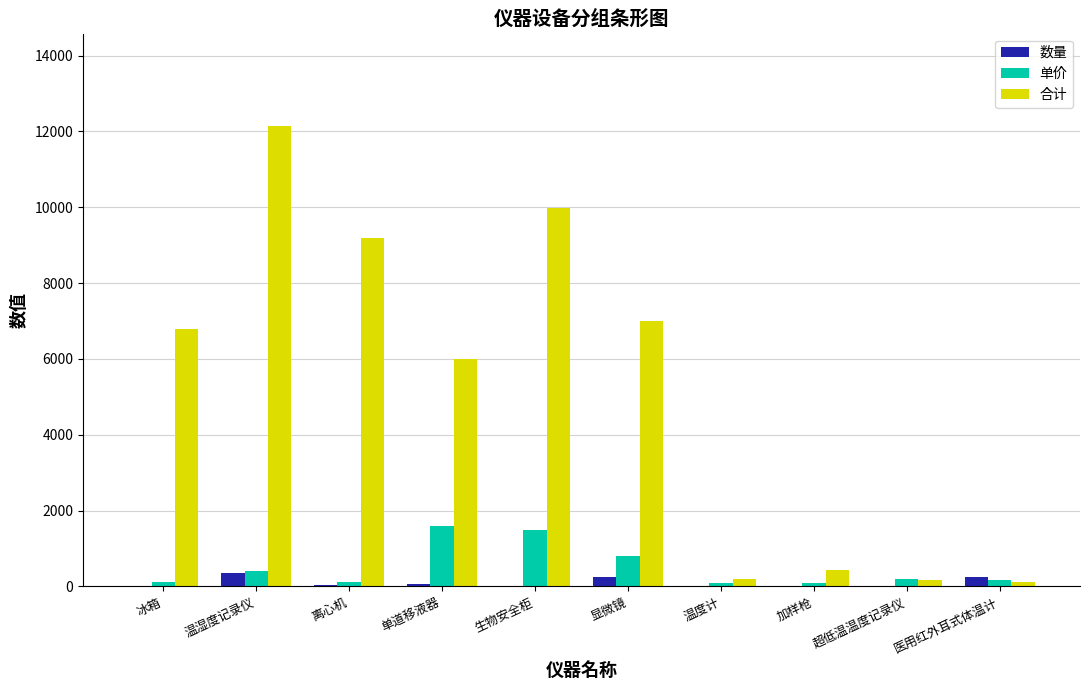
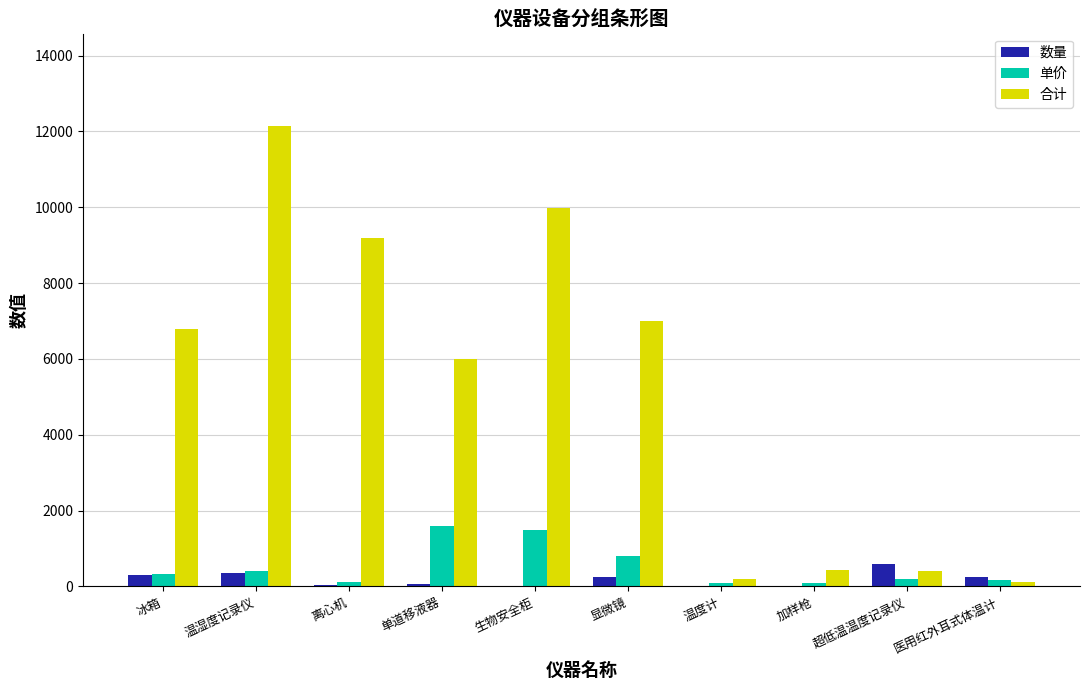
数量, 冰箱: 0 -> 300
单价, 冰箱: 100 -> 300
数量, 超低温温度记录仪: 0 -> 600
合计, 超低温温度记录仪: 200 -> 400
